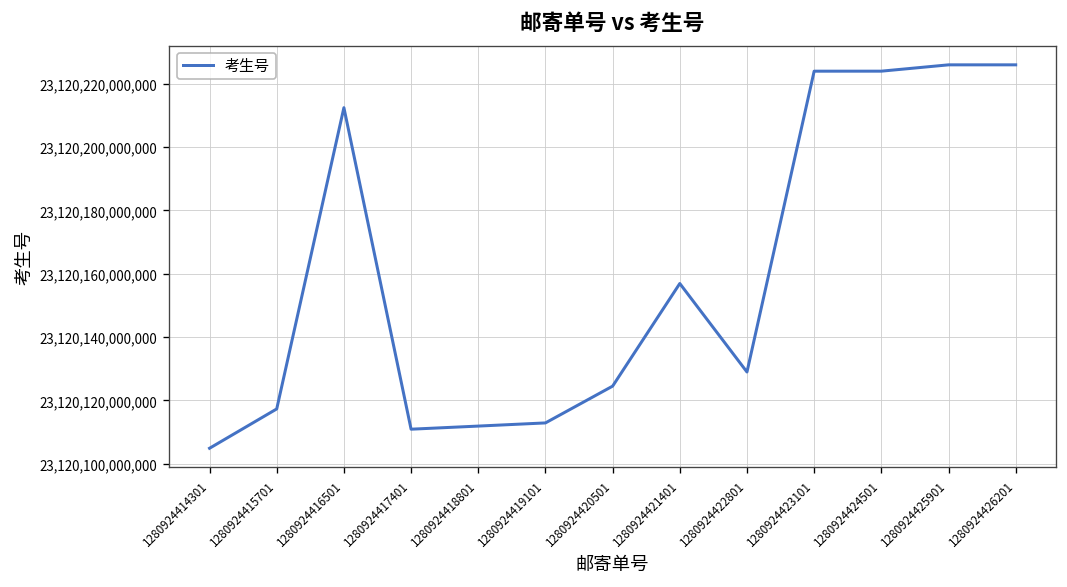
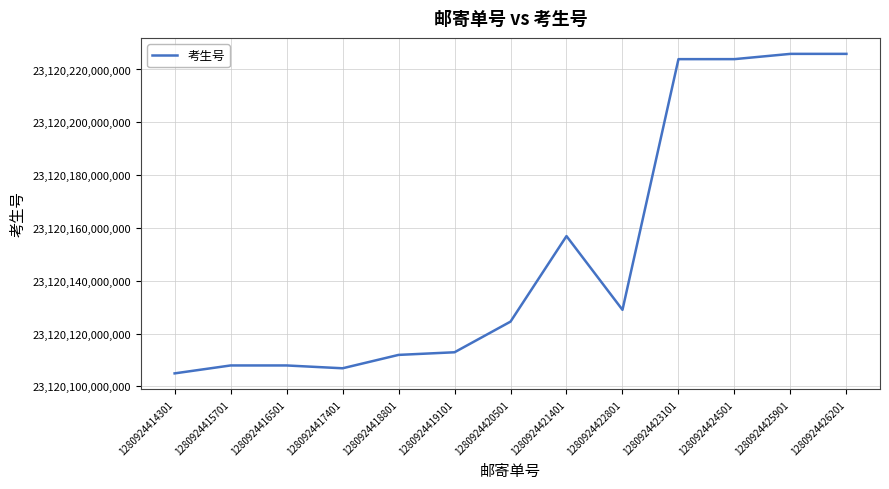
1280924415701: 23,120,117,000,000 -> 23,120,108,000,000
1280924416501: 23,120,212,000,000 -> 23,120,108,000,000
1280924417401: 23,120,111,000,000 -> 23,120,107,000,000
